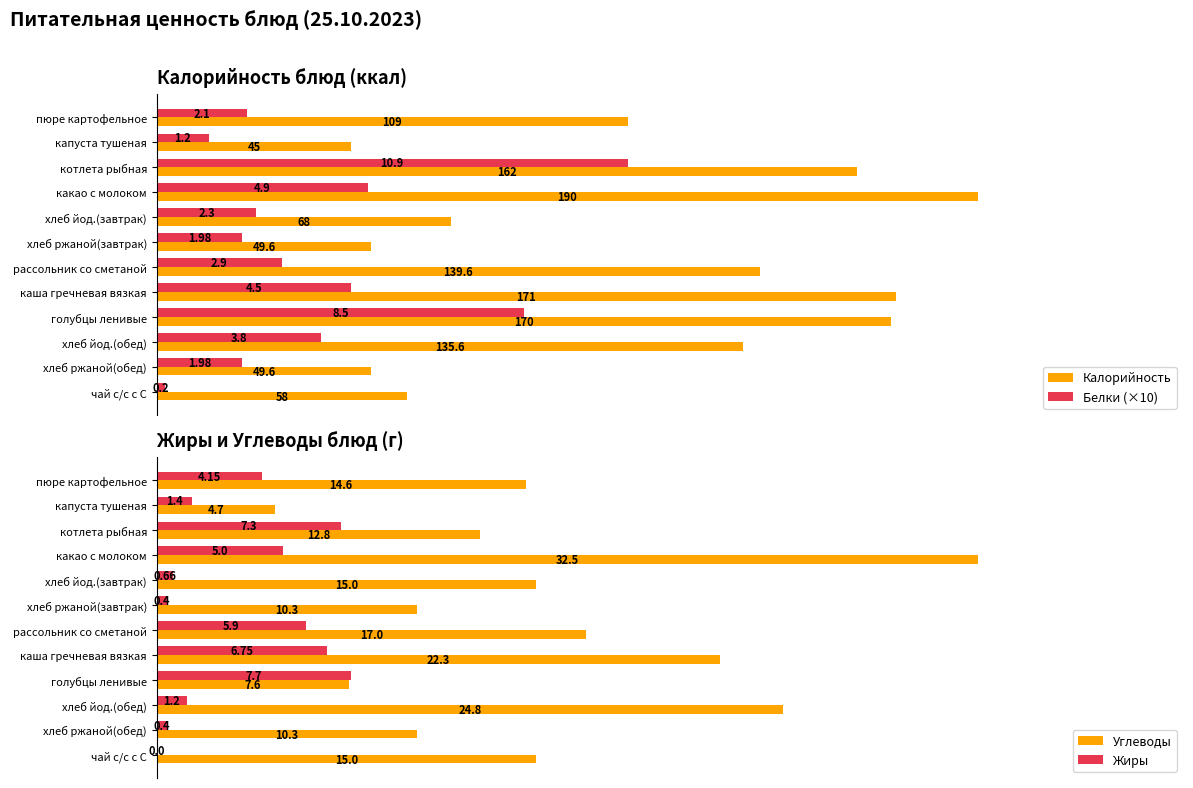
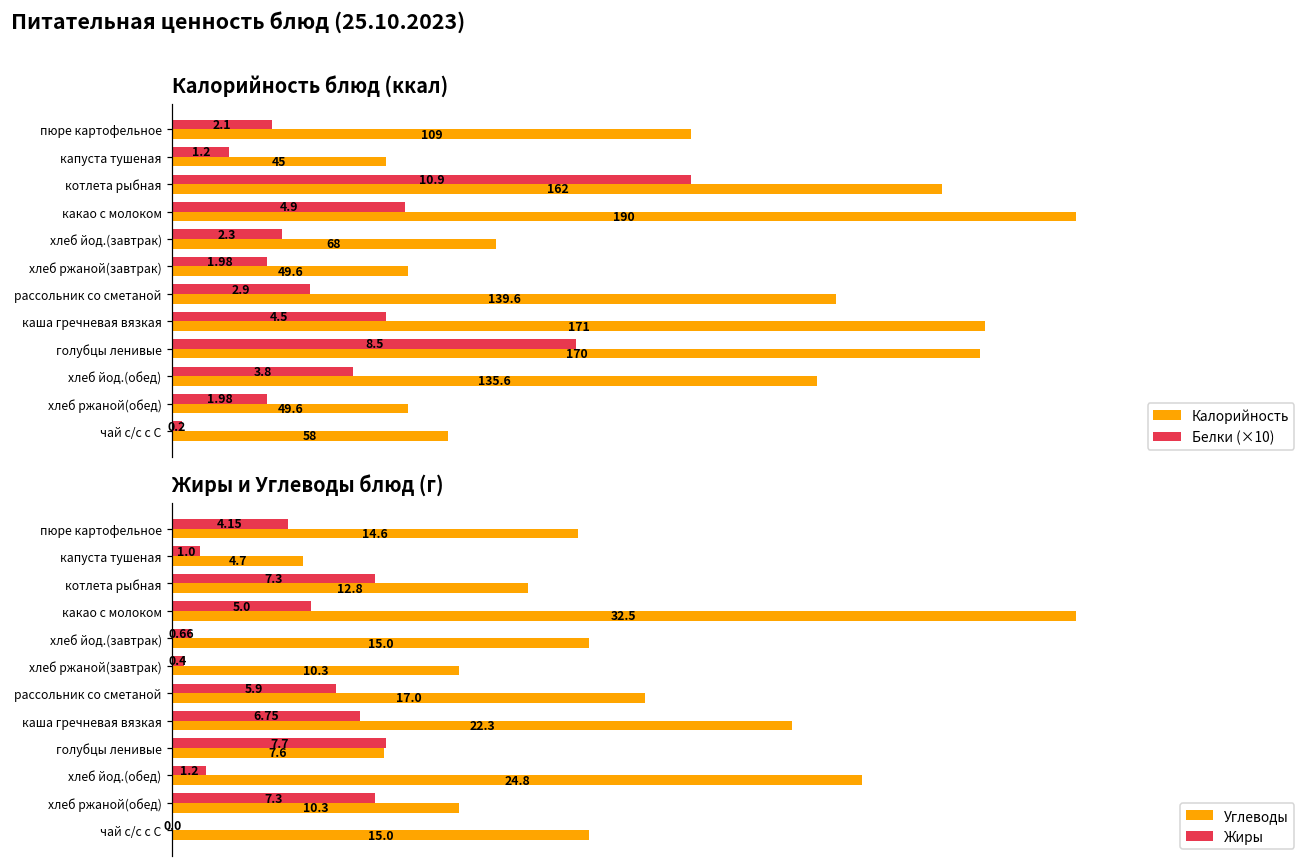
Жиры и Углеводы блюд (г), Жиры, капуста тушеная: 1.4 -> 1.0
Жиры и Углеводы блюд (г), Жиры, хлеб ржаной(обед): 0.4 -> 7.3
